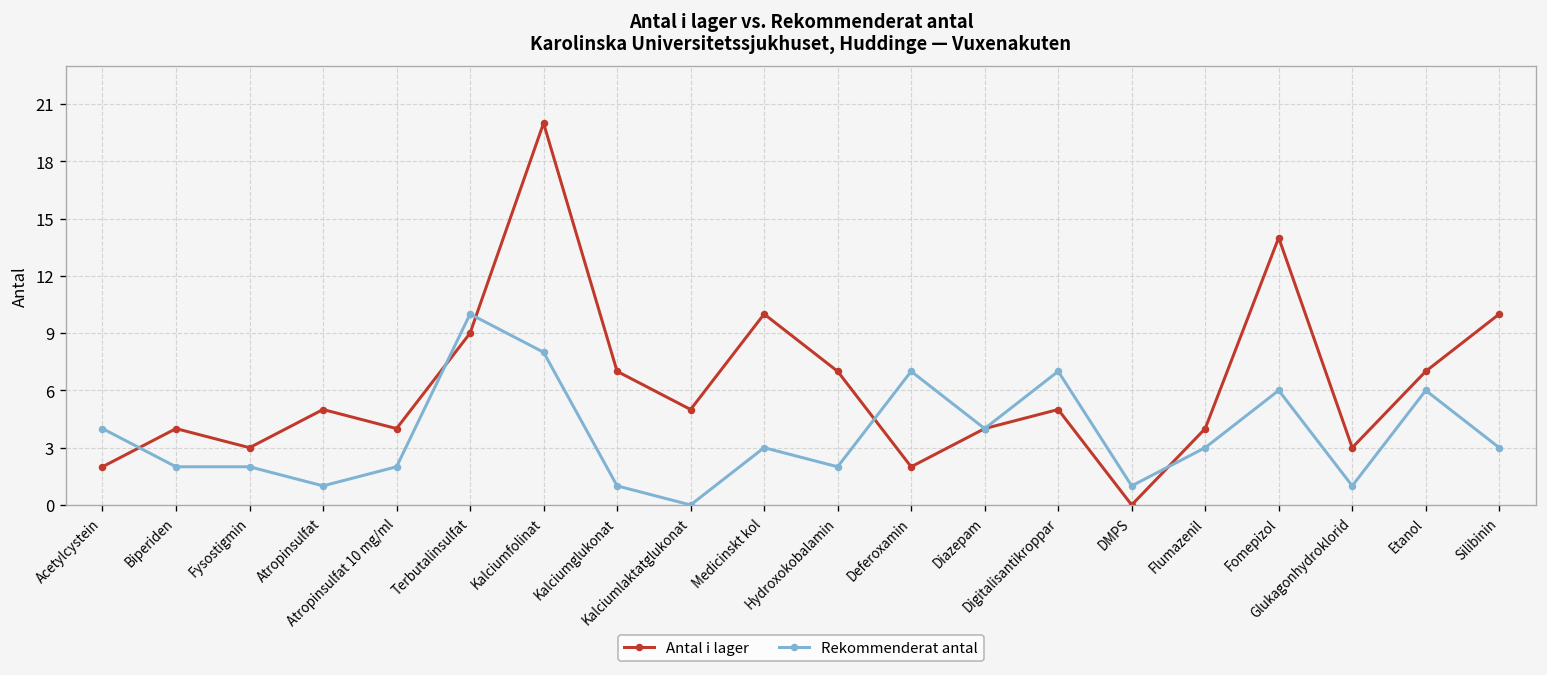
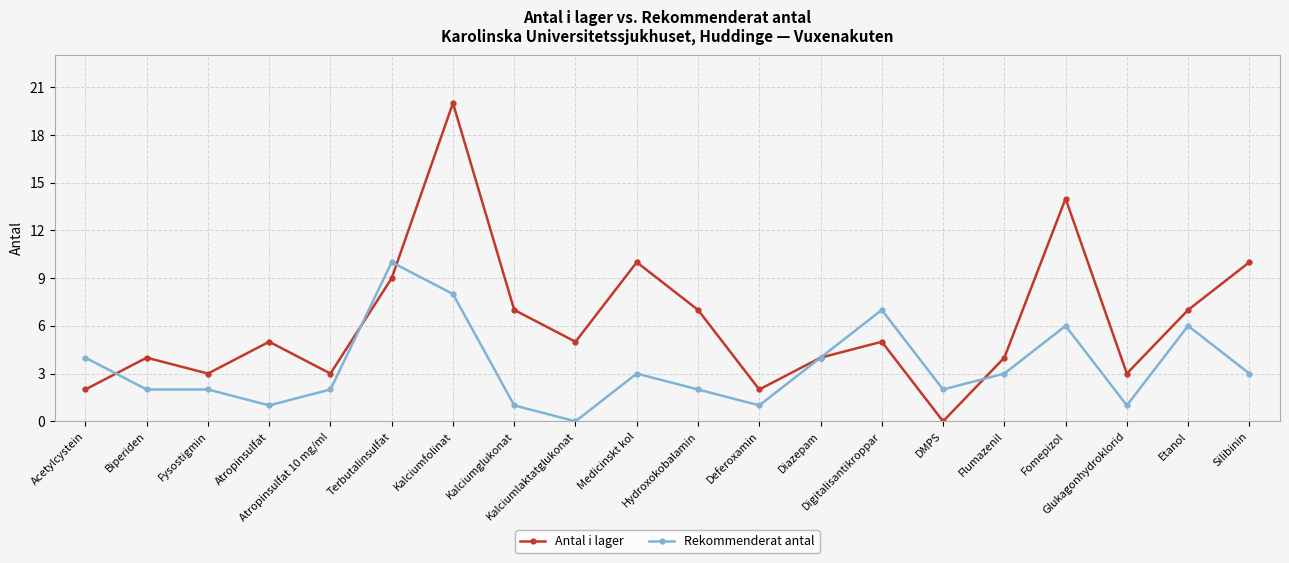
Antal i lager, Atropinsulfat 10 mg/ml: 4 -> 3
Rekommenderat antal, Deferoxamin: 7 -> 1
Rekommenderat antal, DMPS: 1 -> 2
